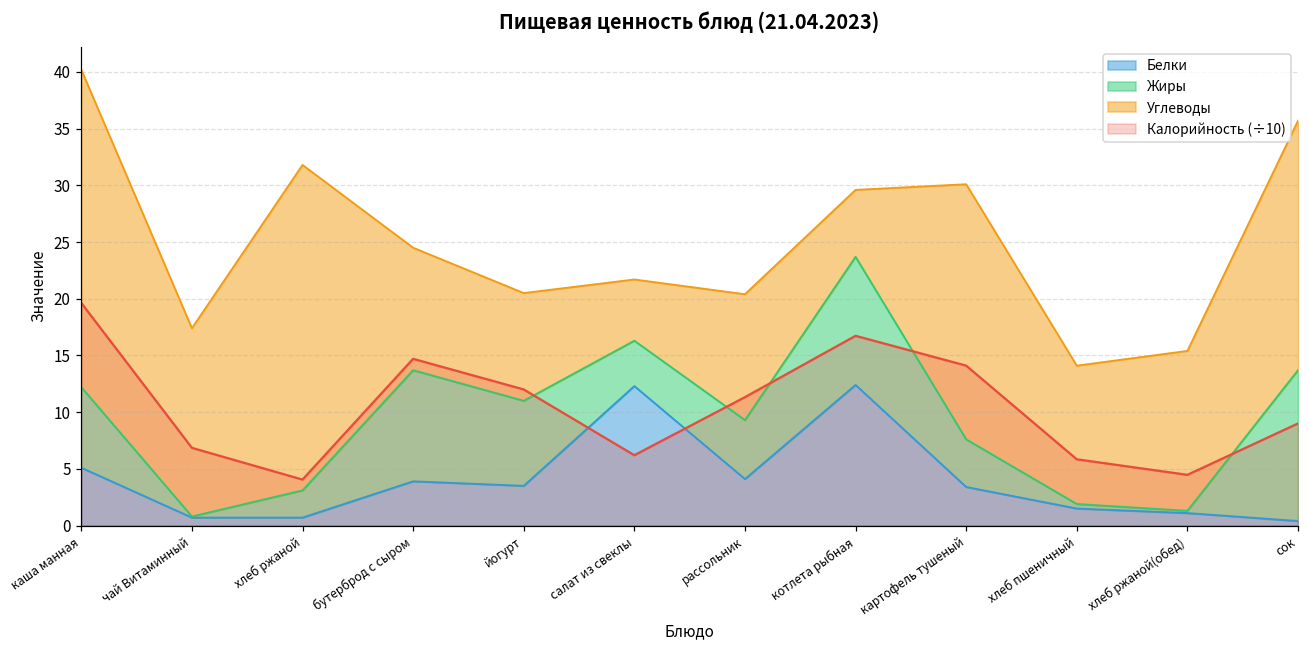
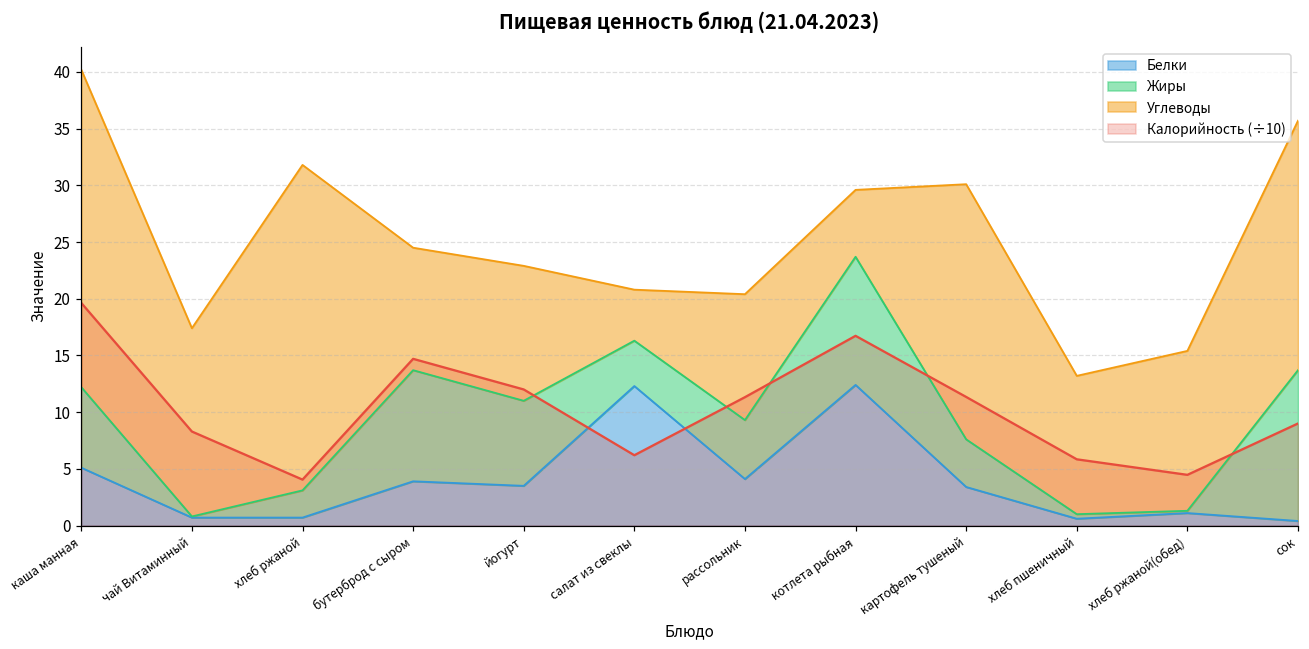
Калорийность (÷10), чай Витаминный: 6.9 -> 8.3
Углеводы, йогурт: 9.5 -> 11.9
Углеводы, салат из свеклы: 5.4 -> 4.5
Калорийность (÷10), картофель тушеный: 14.1 -> 11.3
Белки, хлеб пшеничный: 1.5 -> 0.6
